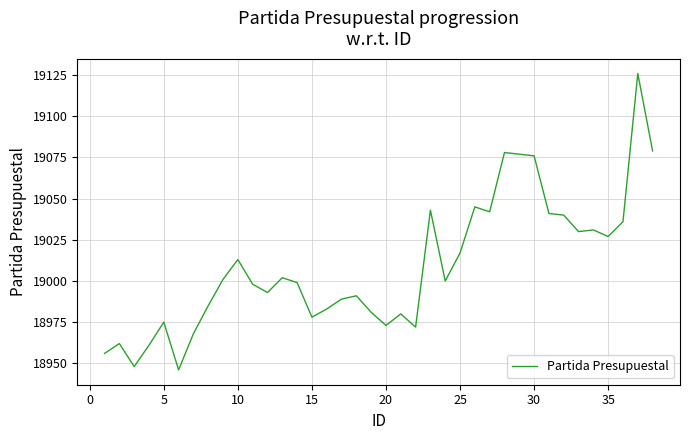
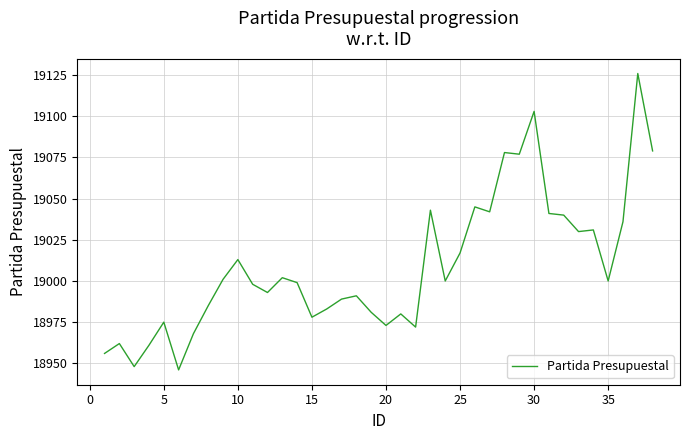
30: 19076 -> 19103
35: 19027 -> 19000
